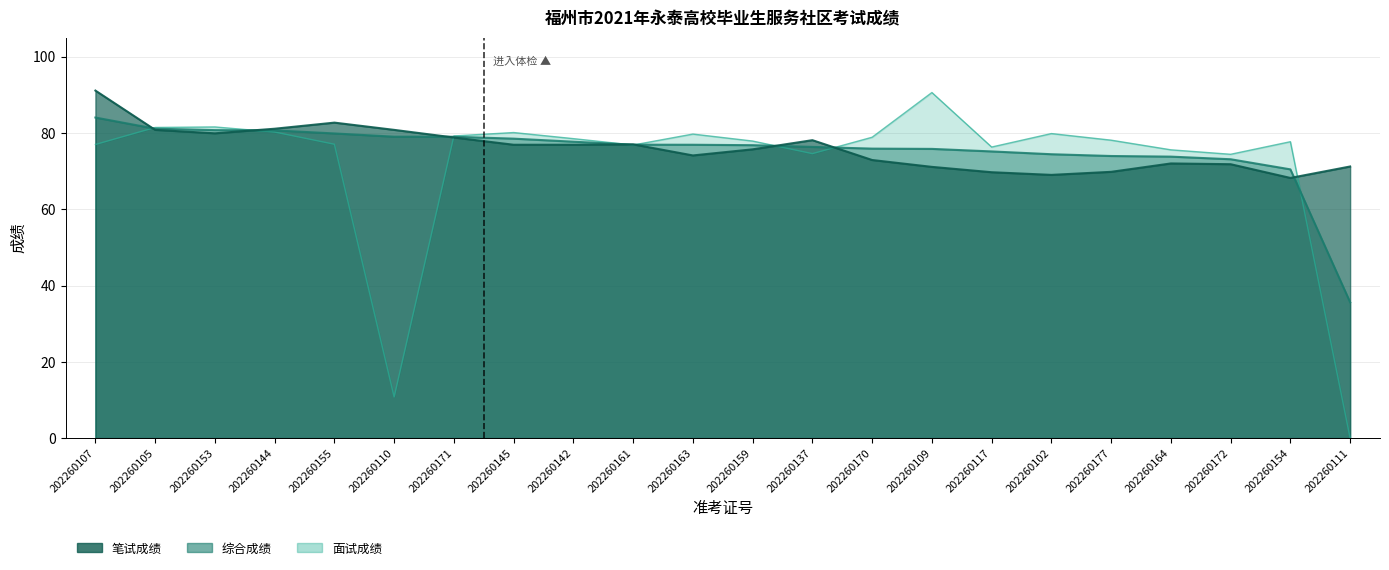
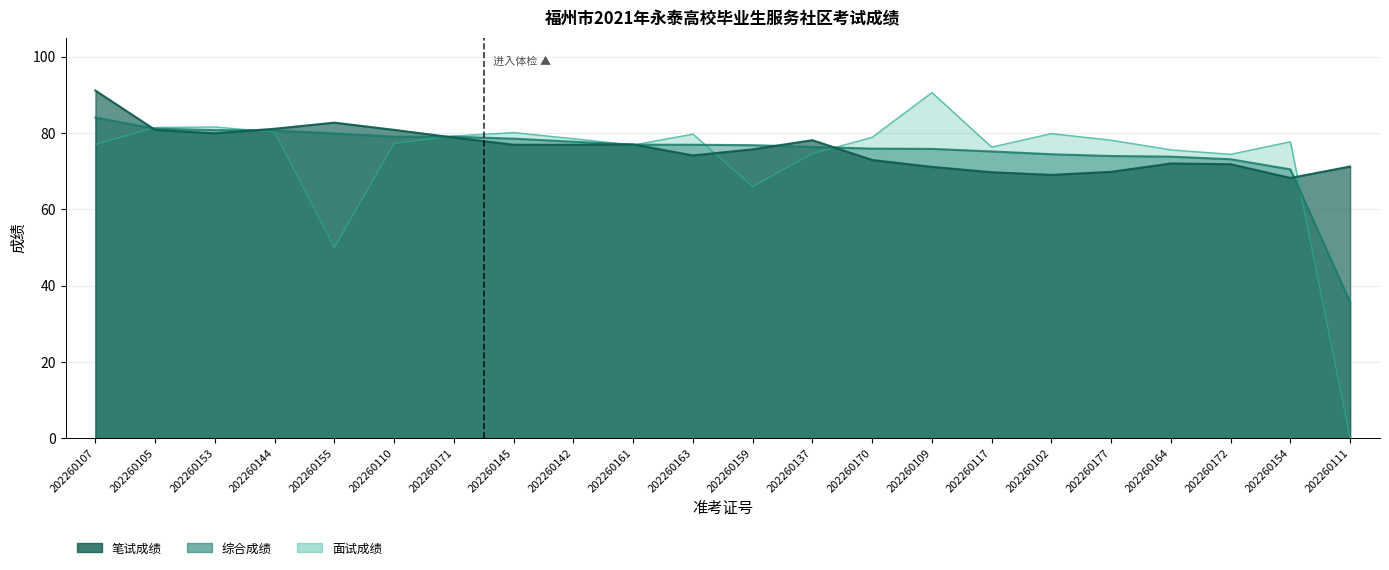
面试成绩, 202260155: 77 -> 50
面试成绩, 202260110: 11 -> 77
面试成绩, 202260159: 78 -> 66
